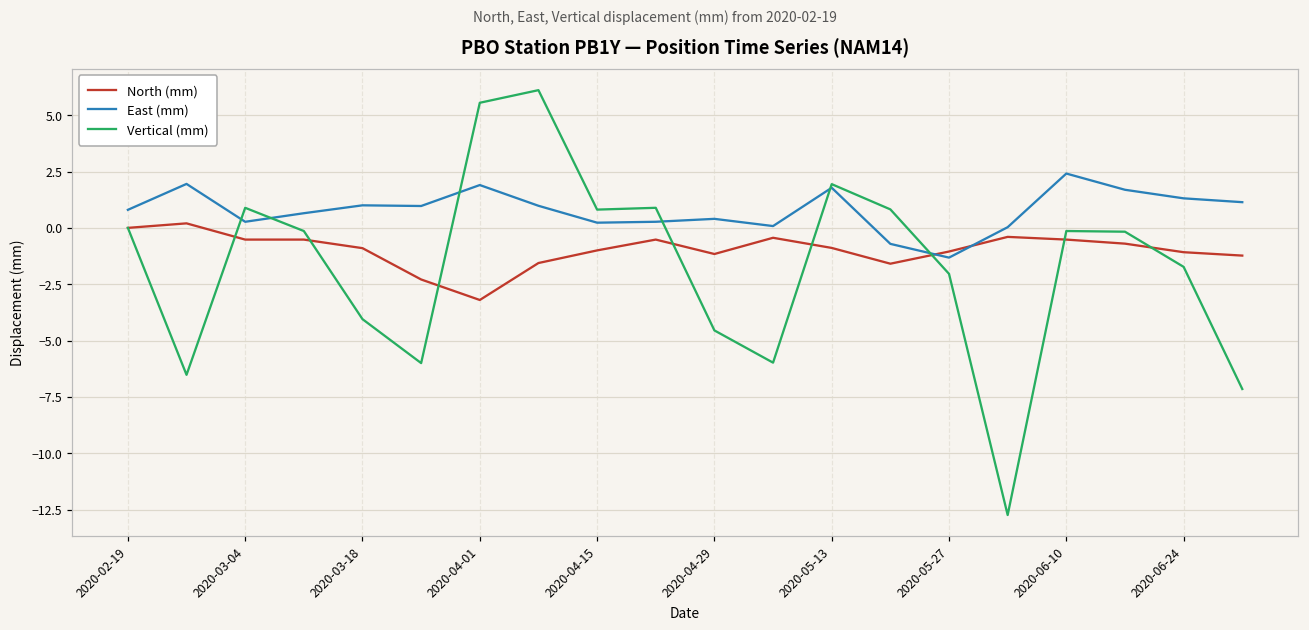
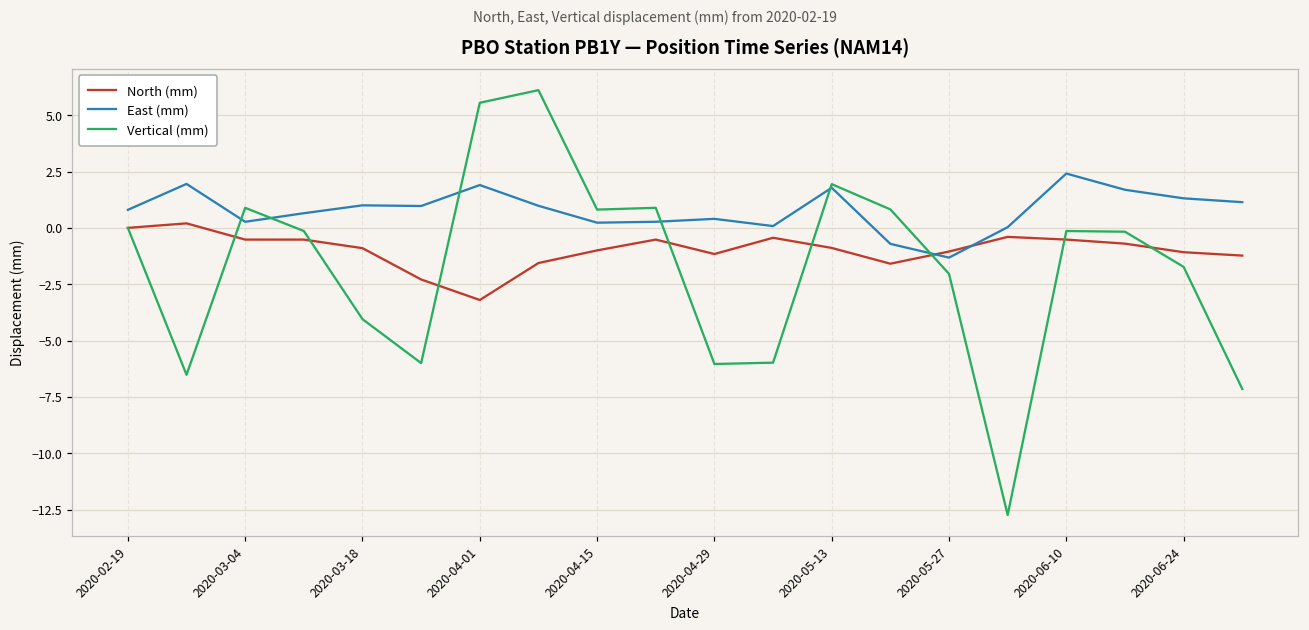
Vertical (mm), 2020-04-29: -4.6 -> -6.0
